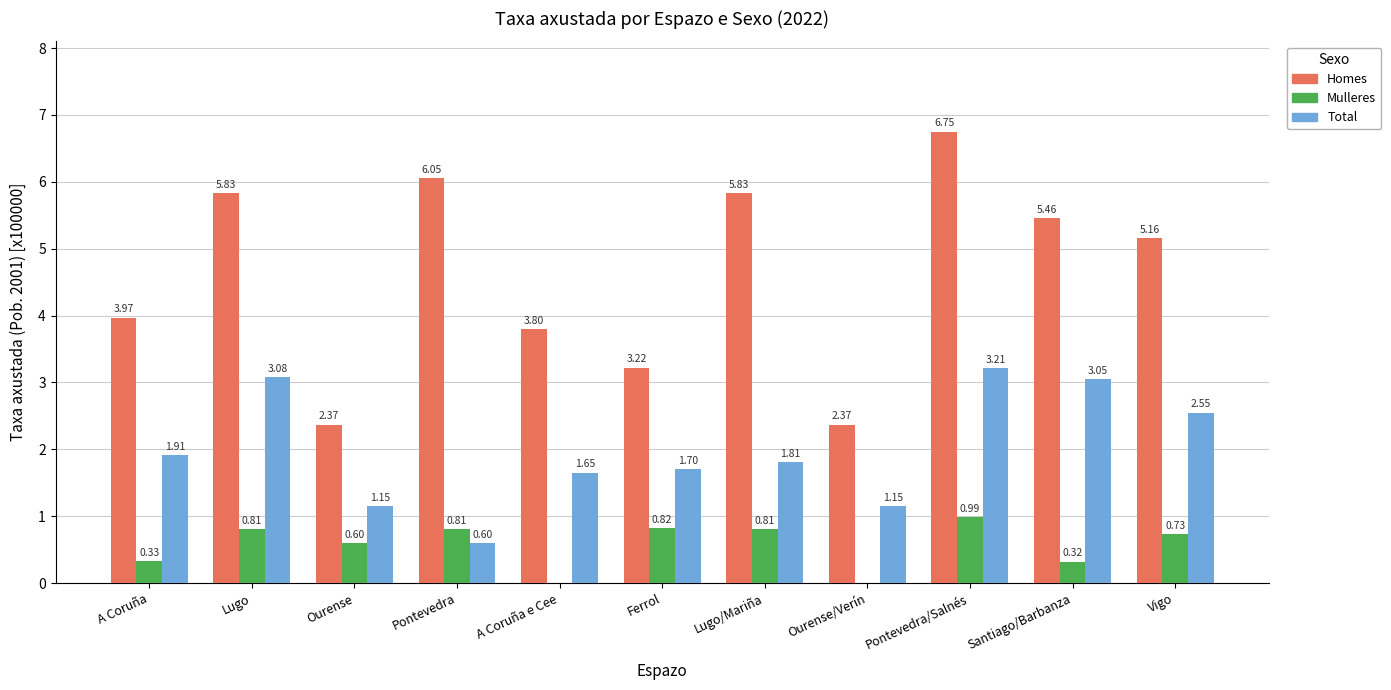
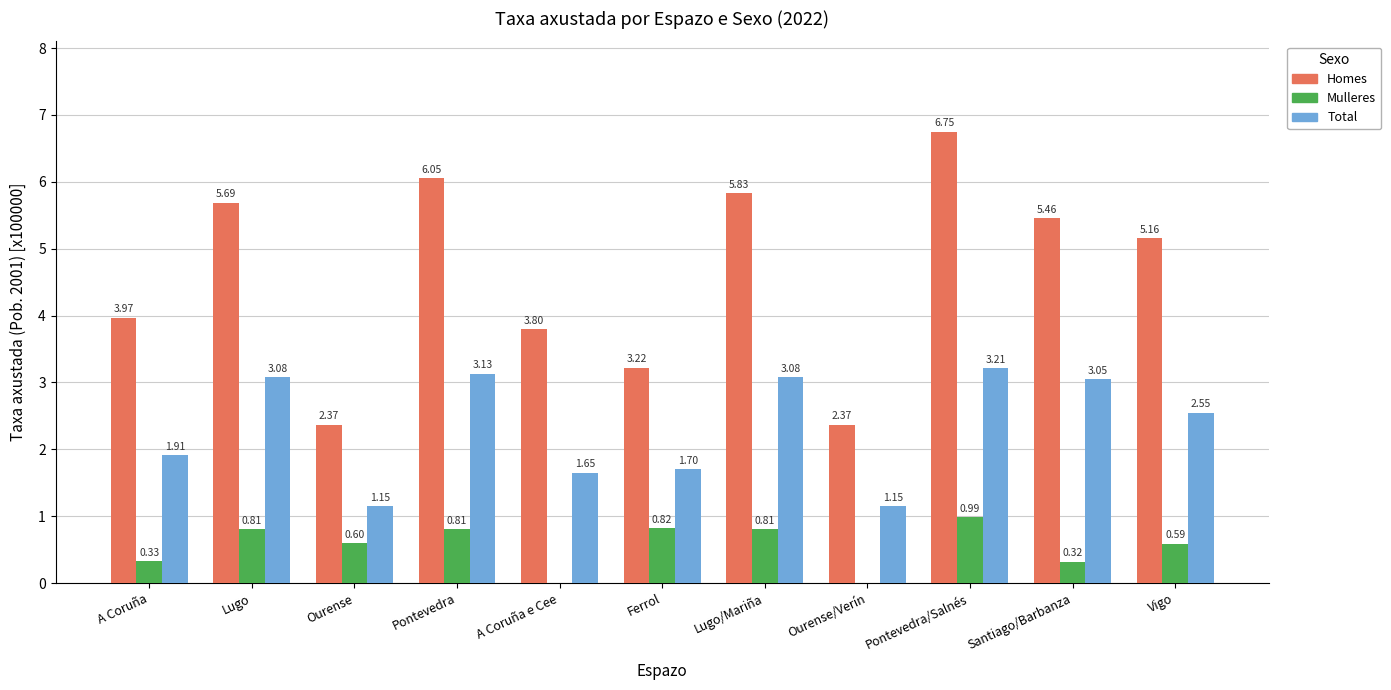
Homes, Lugo: 5.83 -> 5.69
Total, Pontevedra: 0.60 -> 3.13
Total, Lugo/Mariña: 1.81 -> 3.08
Mulleres, Vigo: 0.73 -> 0.59
